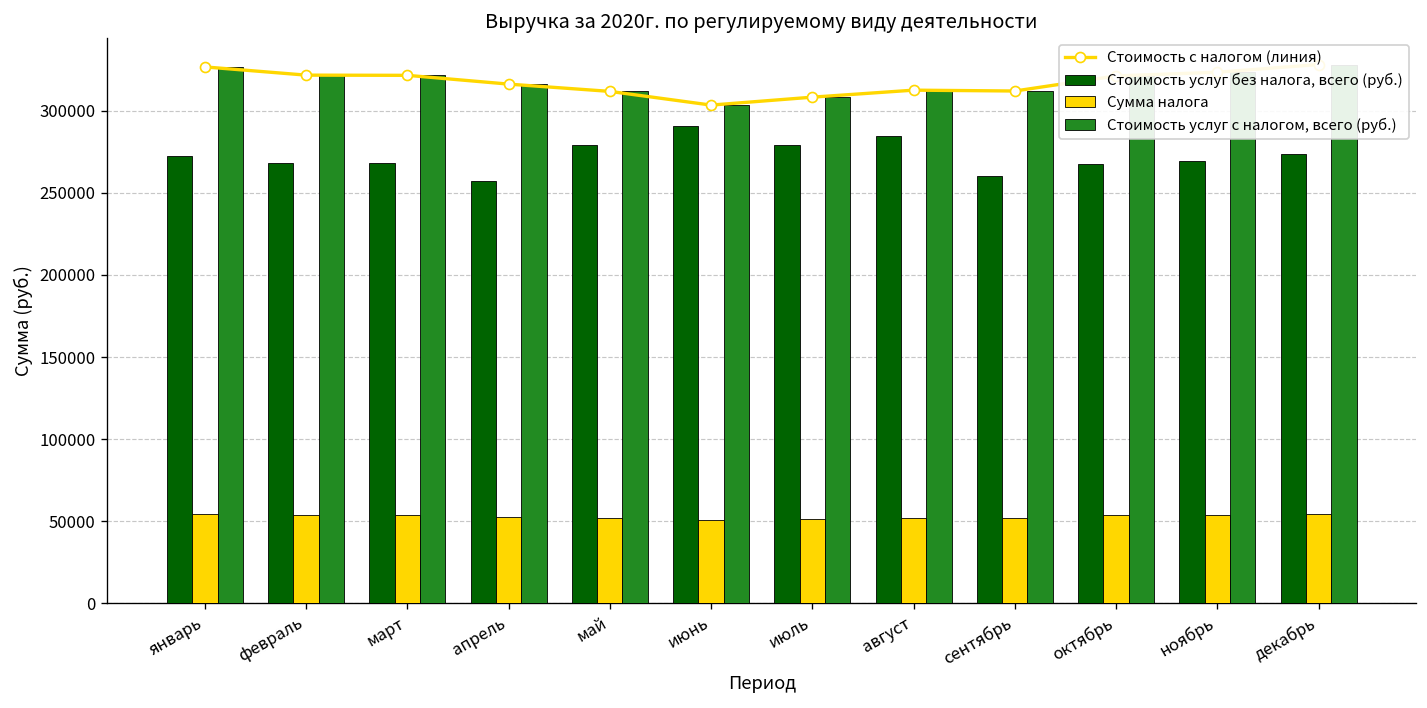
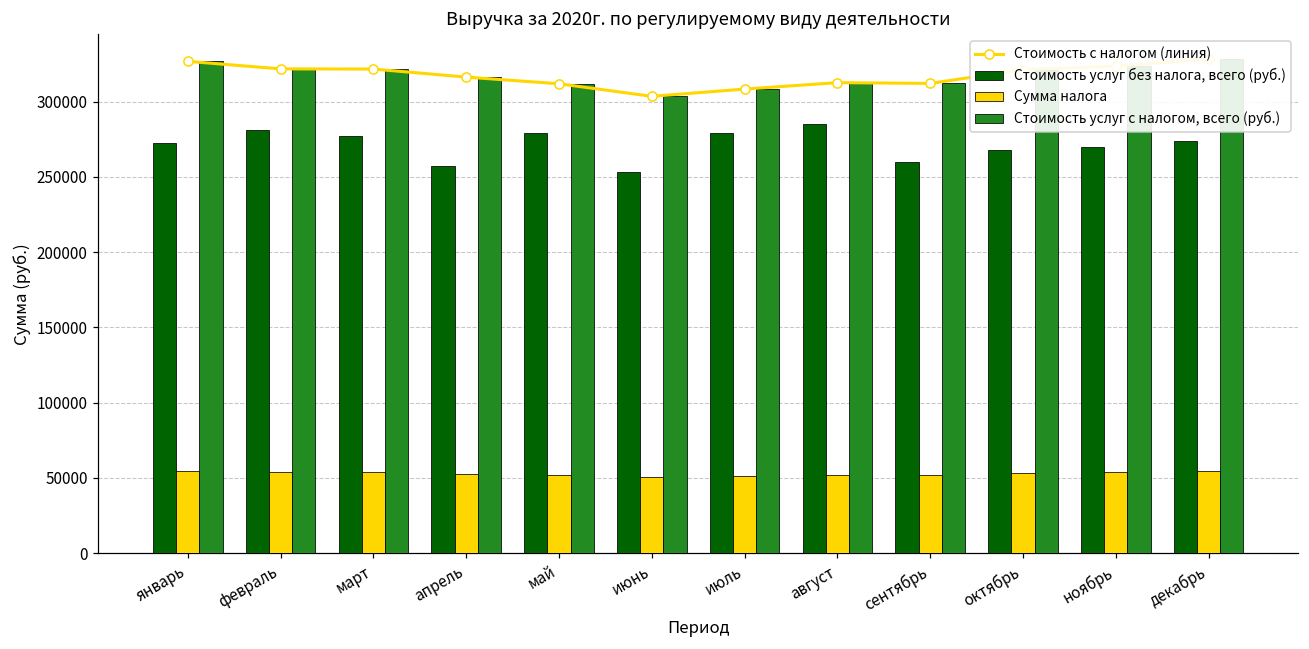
Стоимость услуг без налога, всего (руб.), февраль: 268000 -> 281000
Стоимость услуг без налога, всего (руб.), март: 268000 -> 277000
Стоимость услуг без налога, всего (руб.), июнь: 291000 -> 253000
